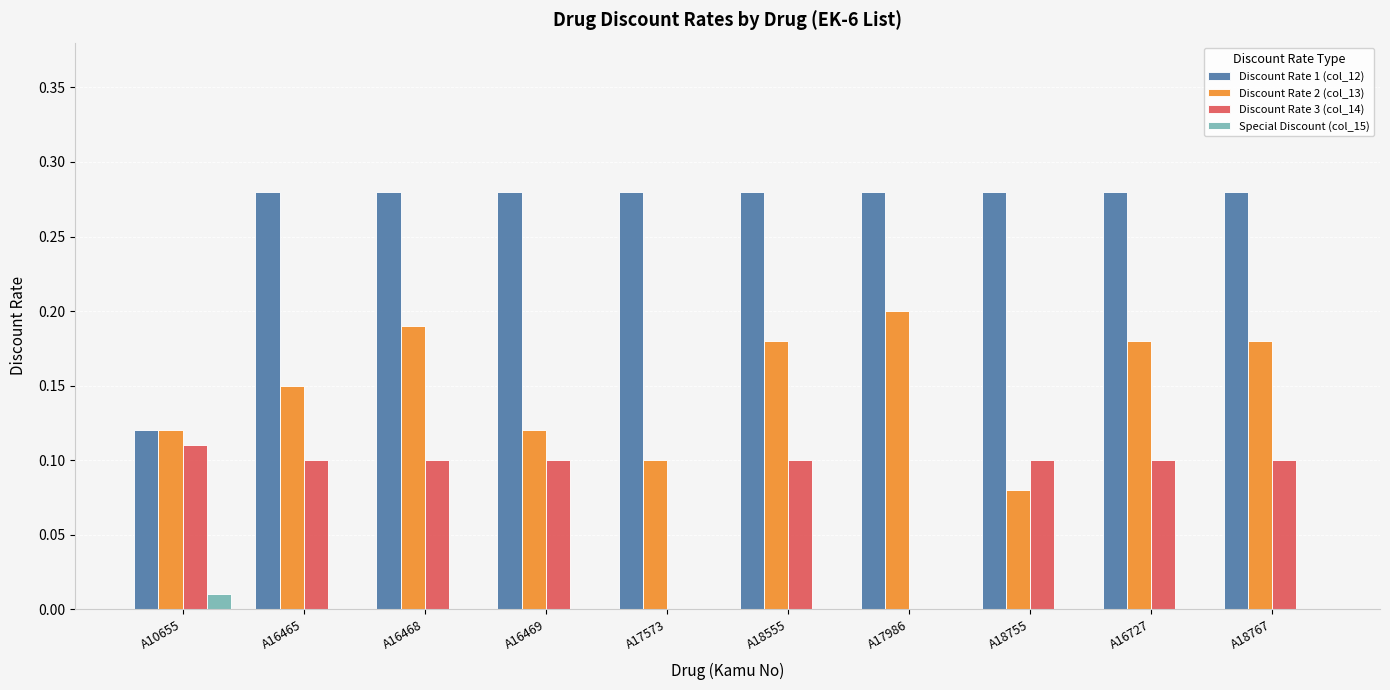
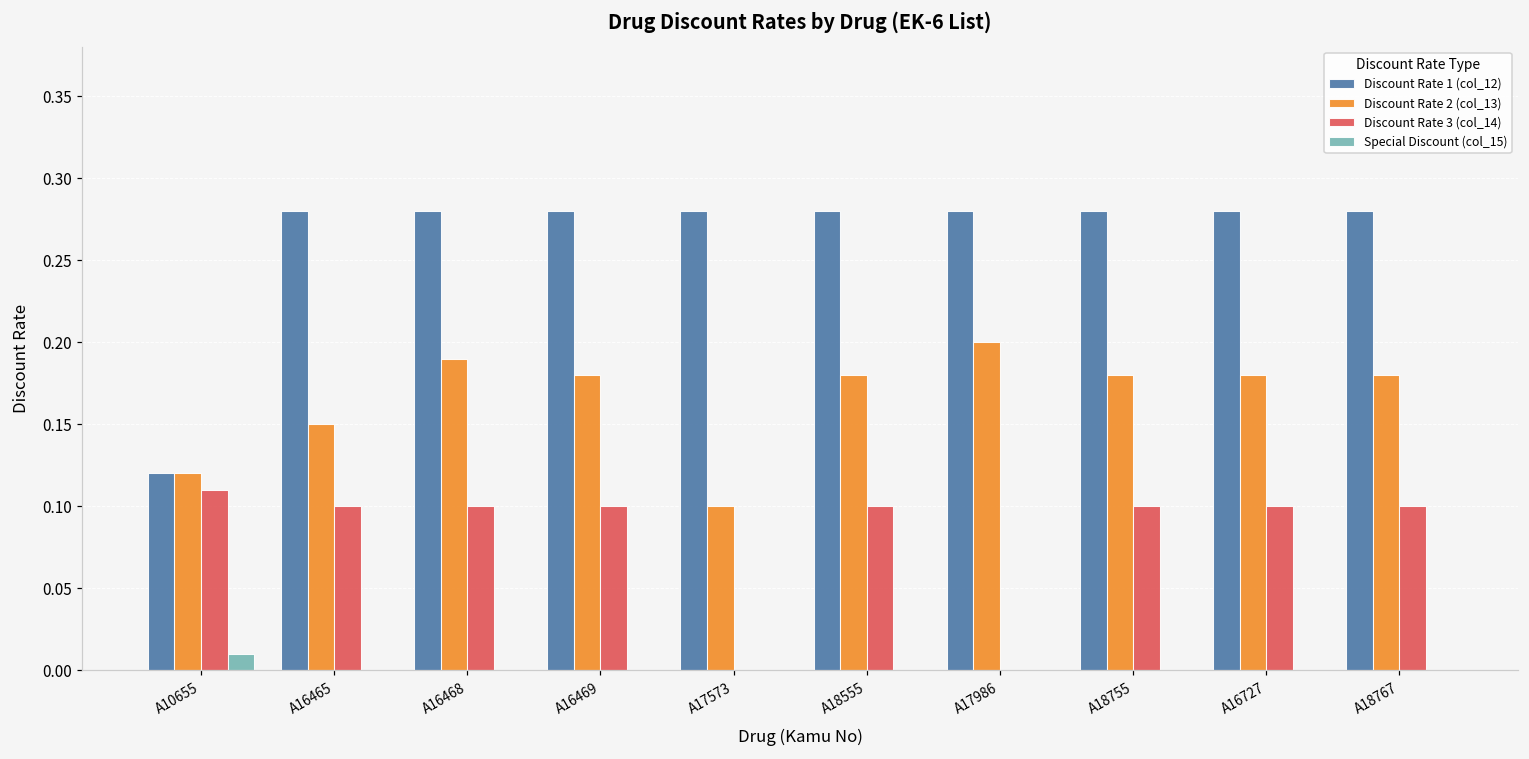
Discount Rate 2 (col_13), A16469: 0.12 -> 0.18
Discount Rate 2 (col_13), A18755: 0.08 -> 0.18
